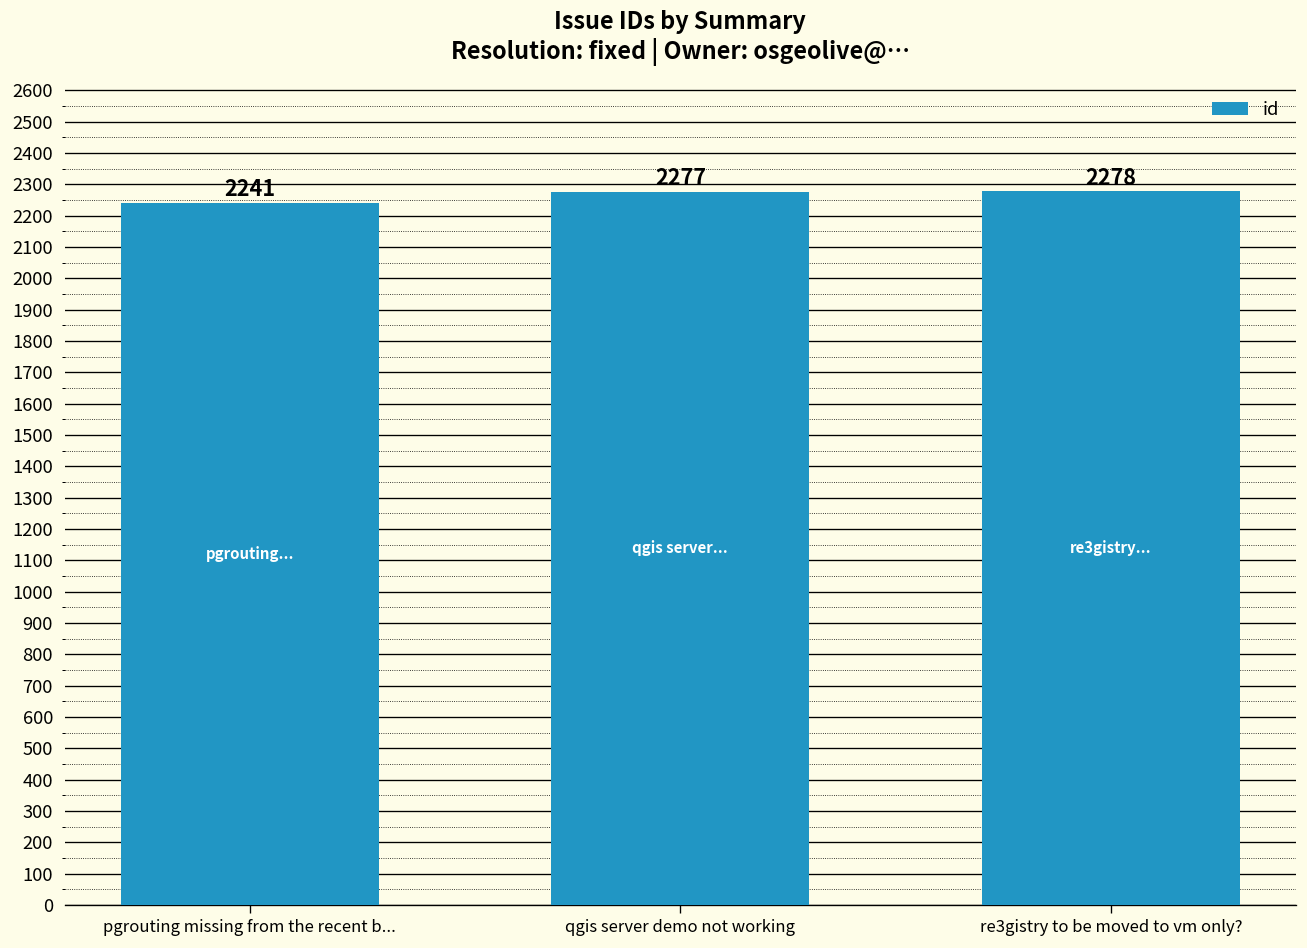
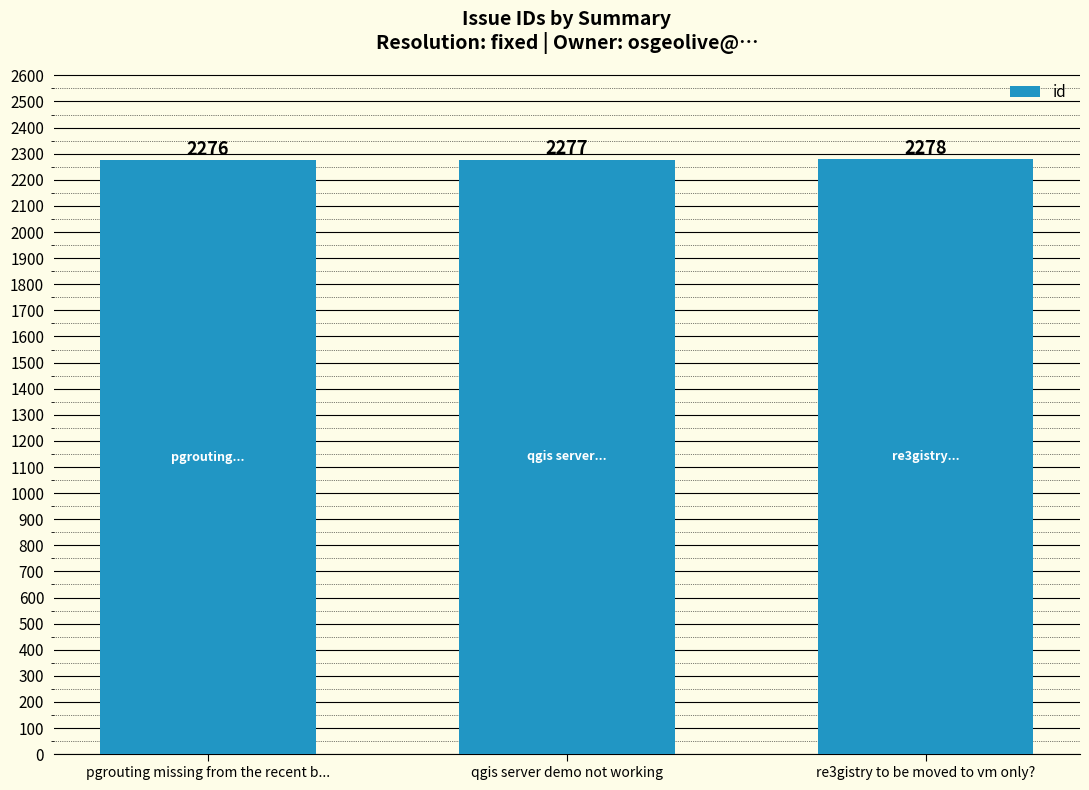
pgrouting missing from the recent b...: 2241 -> 2276
